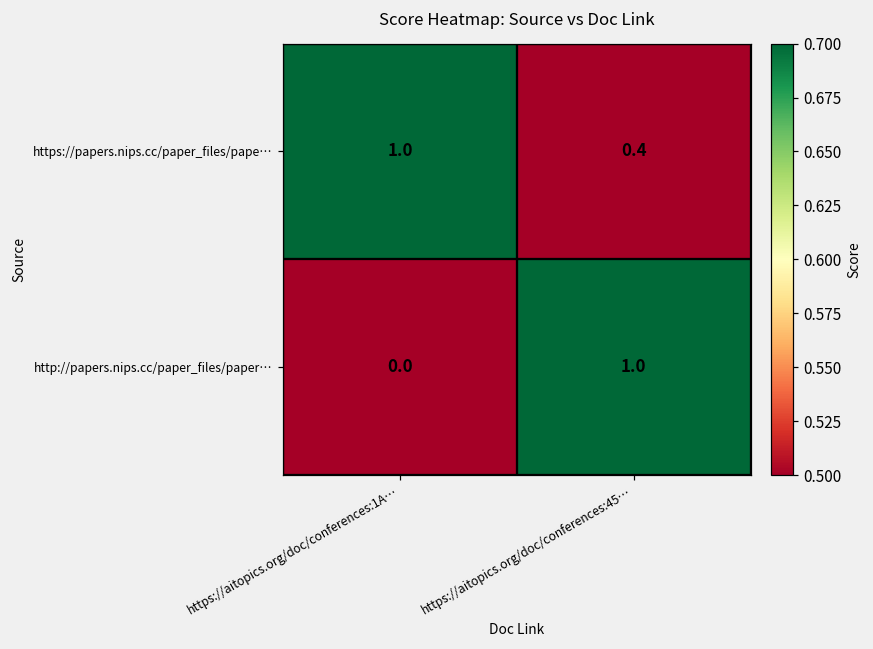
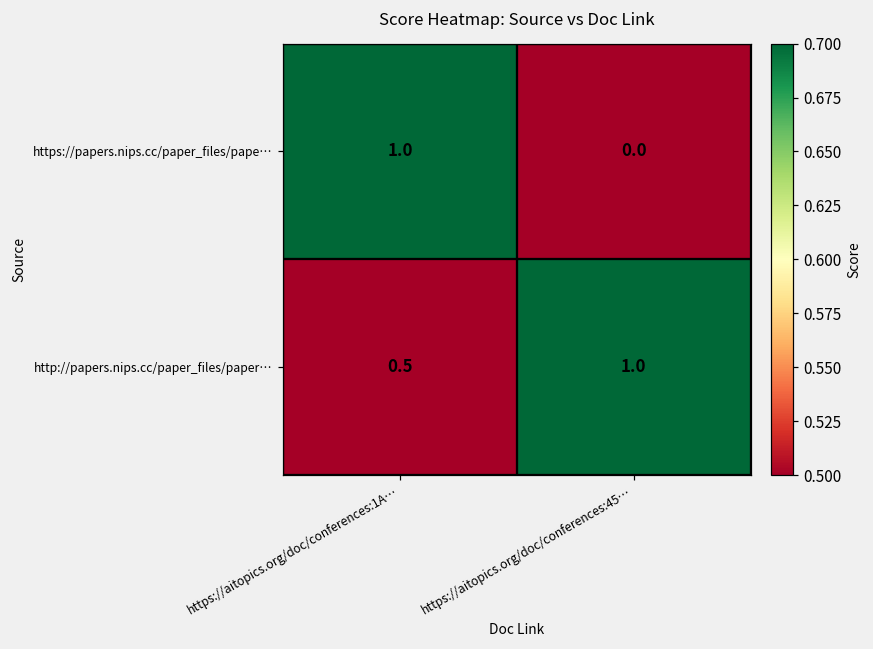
https://papers.nips.cc/paper_files/pape…, https://aitopics.org/doc/conferences:45…: 0.4 -> 0.0
http://papers.nips.cc/paper_files/paper…, https://aitopics.org/doc/conferences:1A…: 0.0 -> 0.5
